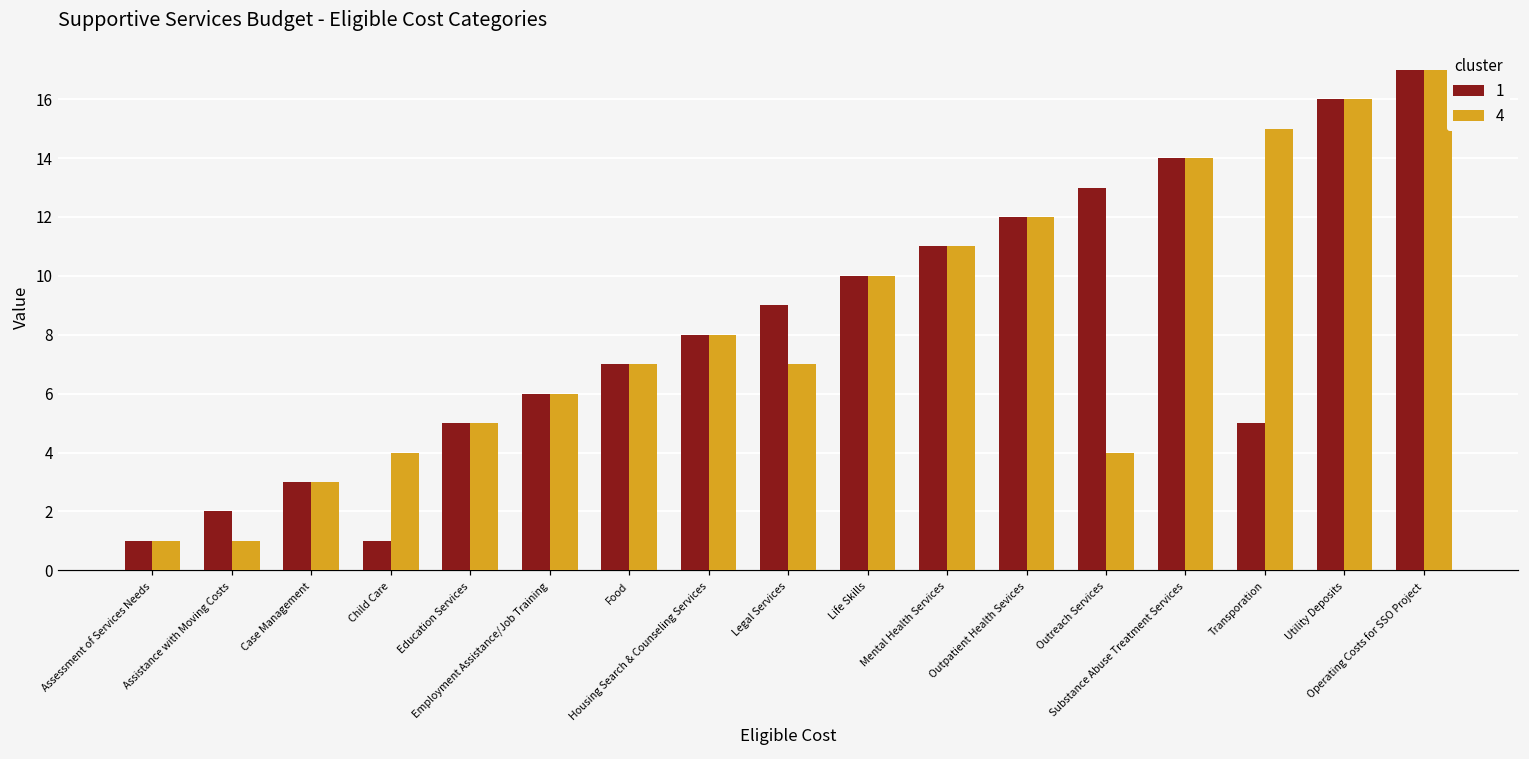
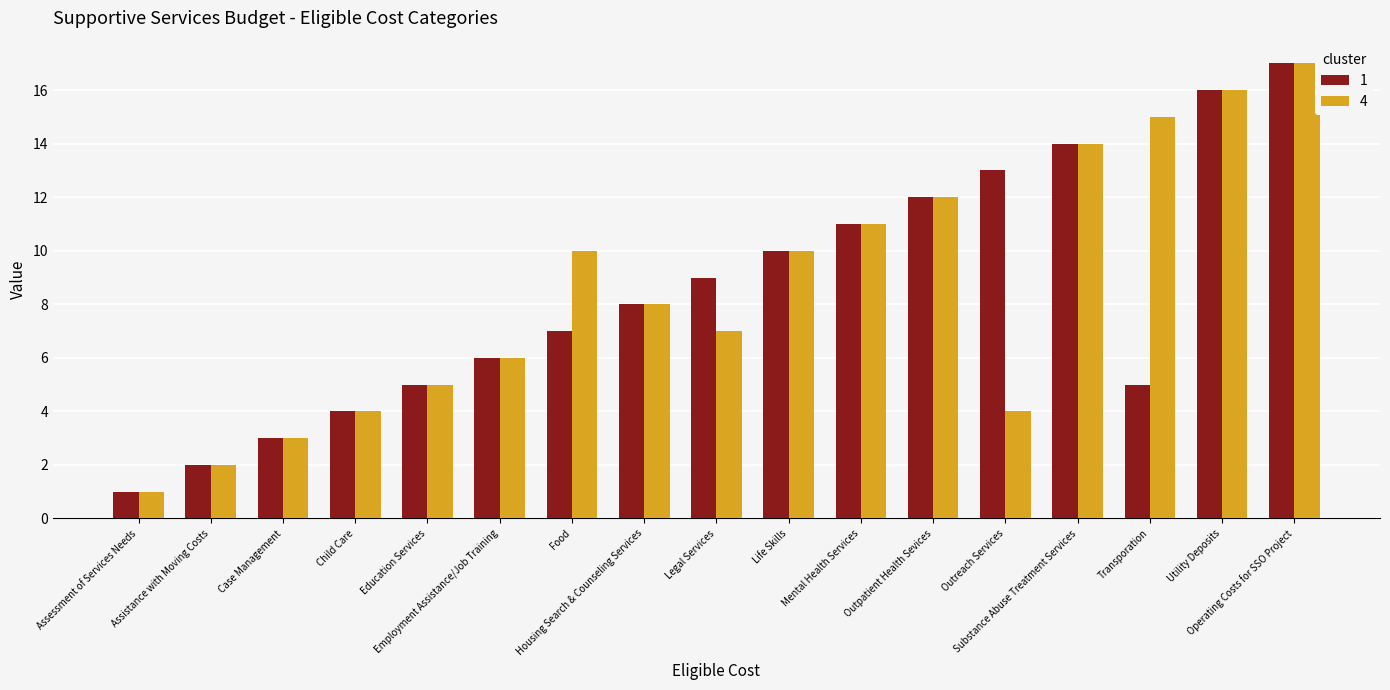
4, Assistance with Moving Costs: 1 -> 2
1, Child Care: 1 -> 4
4, Food: 7 -> 10
